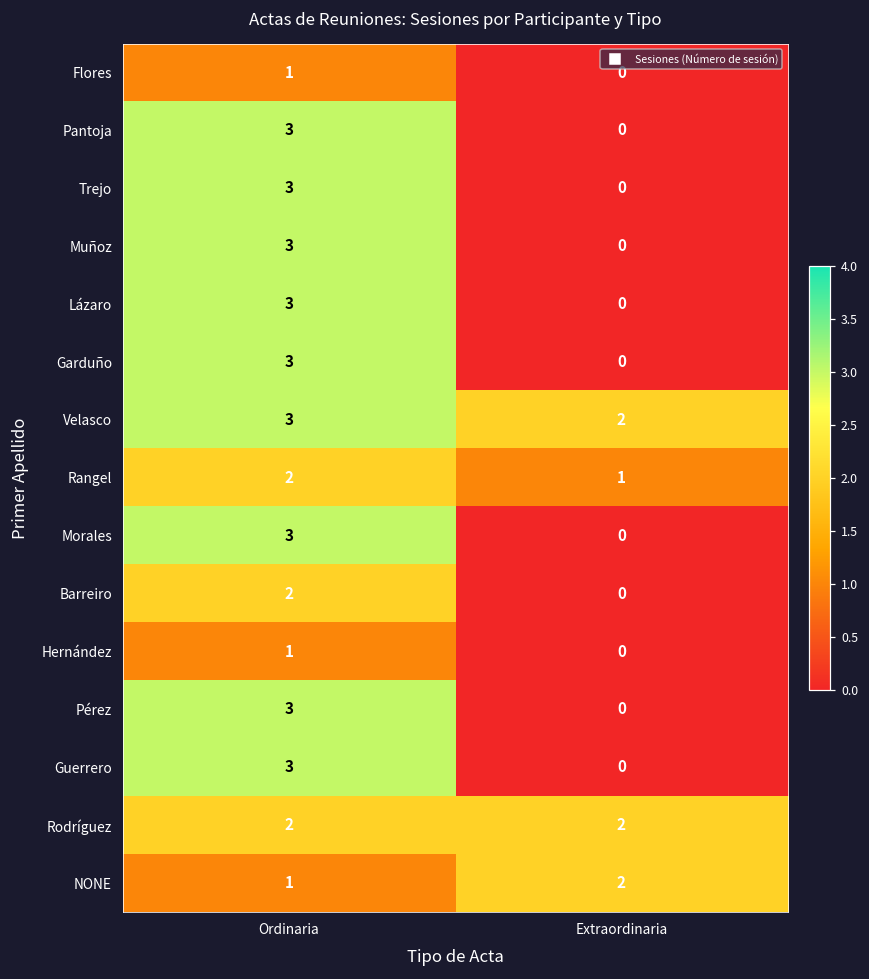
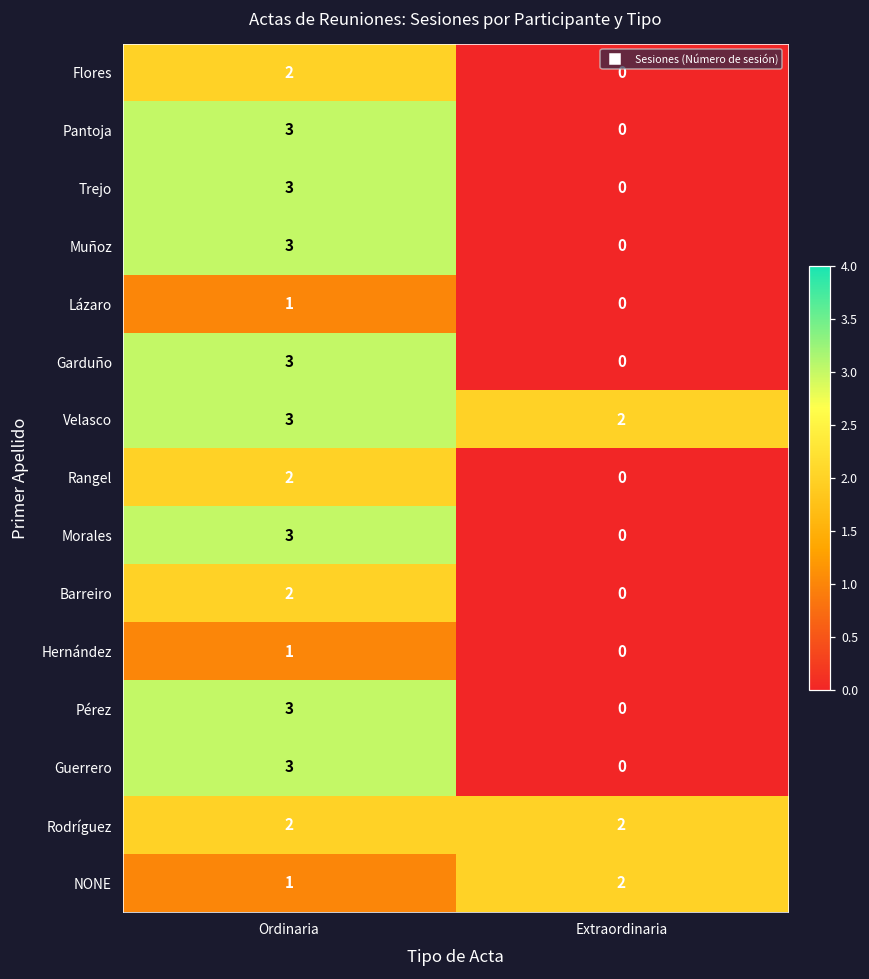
Flores, Ordinaria: 1 -> 2
Lázaro, Ordinaria: 3 -> 1
Rangel, Extraordinaria: 1 -> 0
